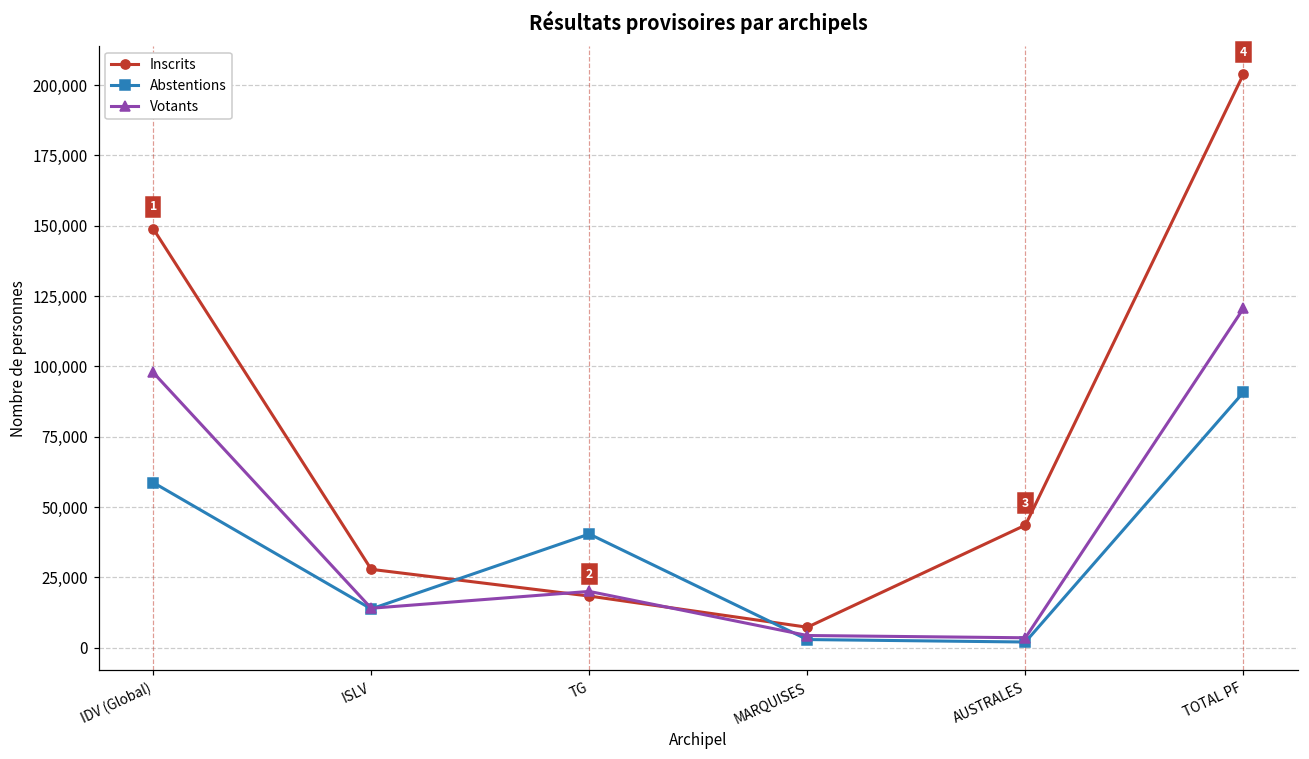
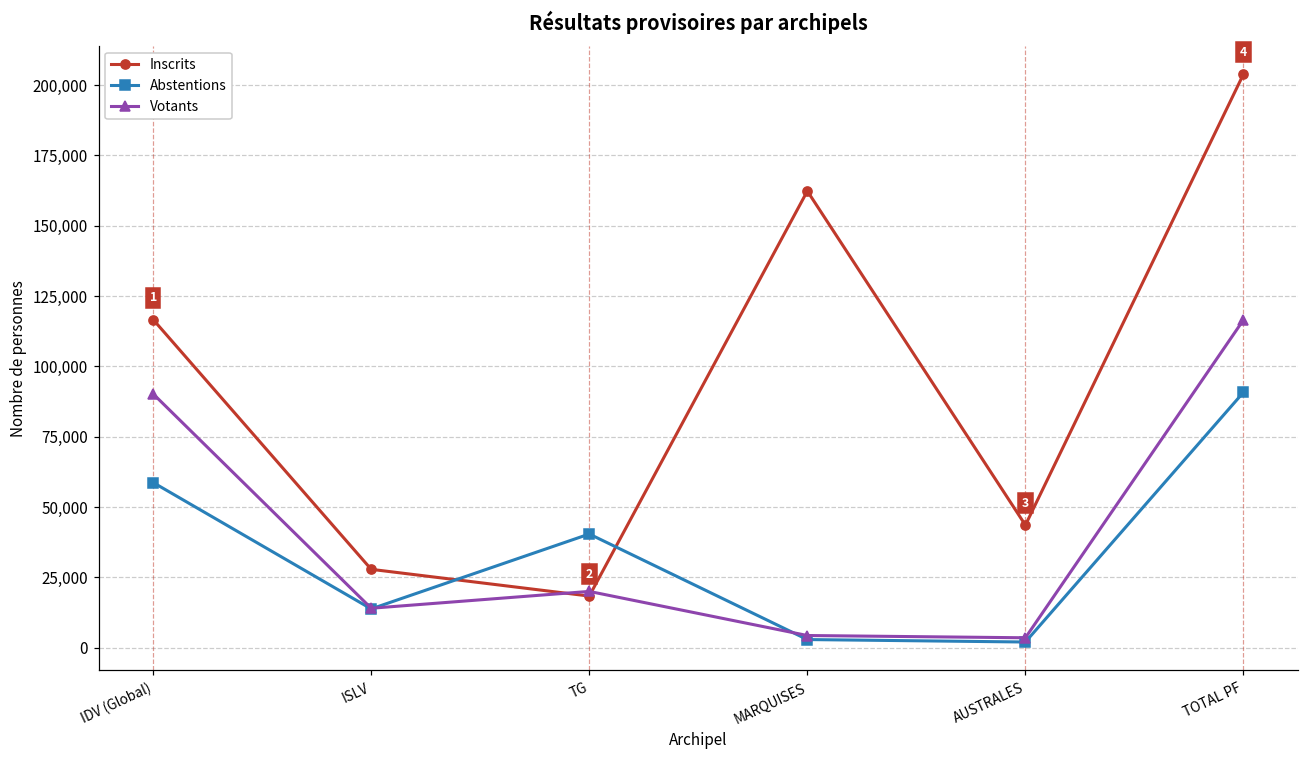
Inscrits, IDV (Global): 149,000 -> 117,000
Votants, IDV (Global): 98,000 -> 90,000
Inscrits, MARQUISES: 7,000 -> 162,000
Votants, TOTAL PF: 121,000 -> 117,000
